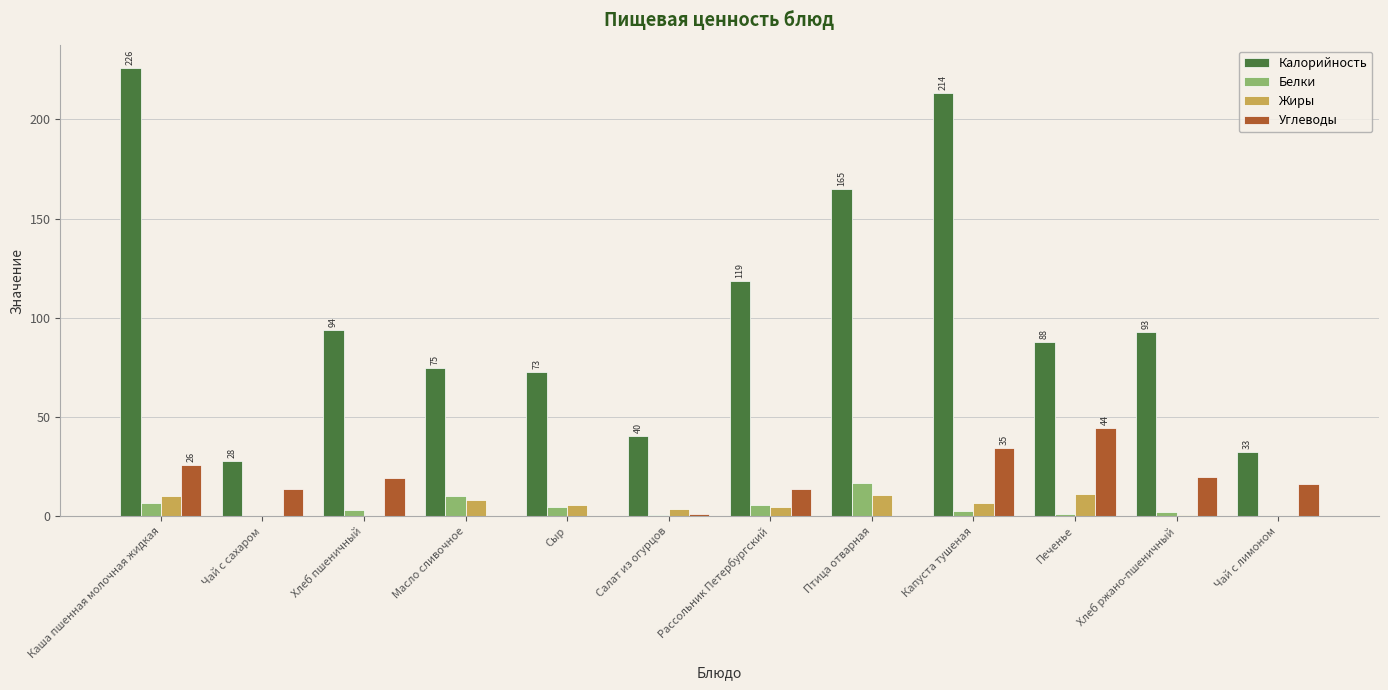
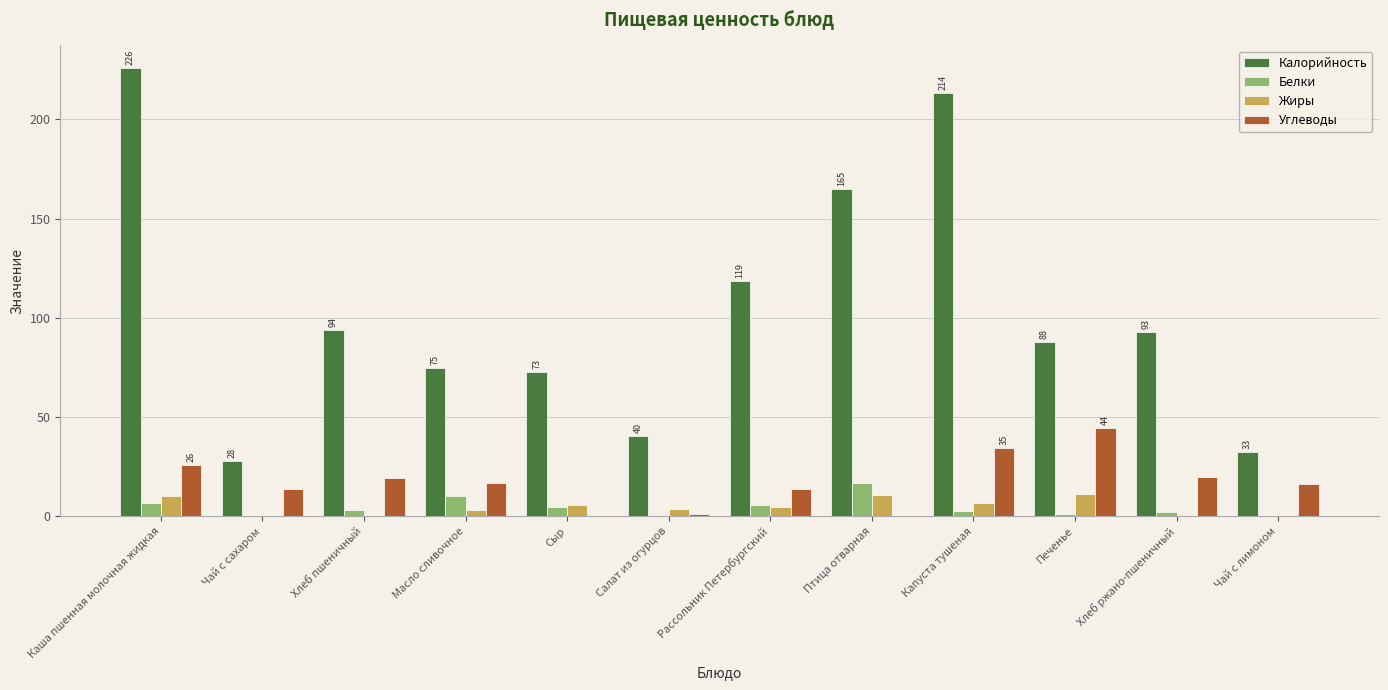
Жиры, Масло сливочное: 8 -> 3
Углеводы, Масло сливочное: 0 -> 17
